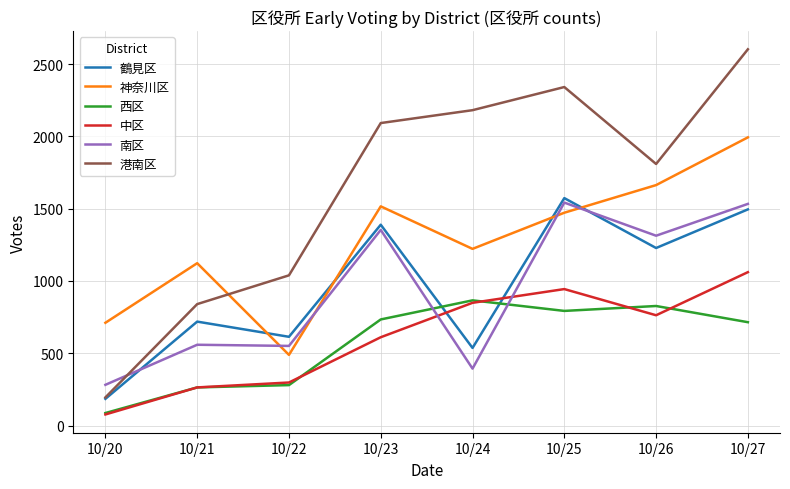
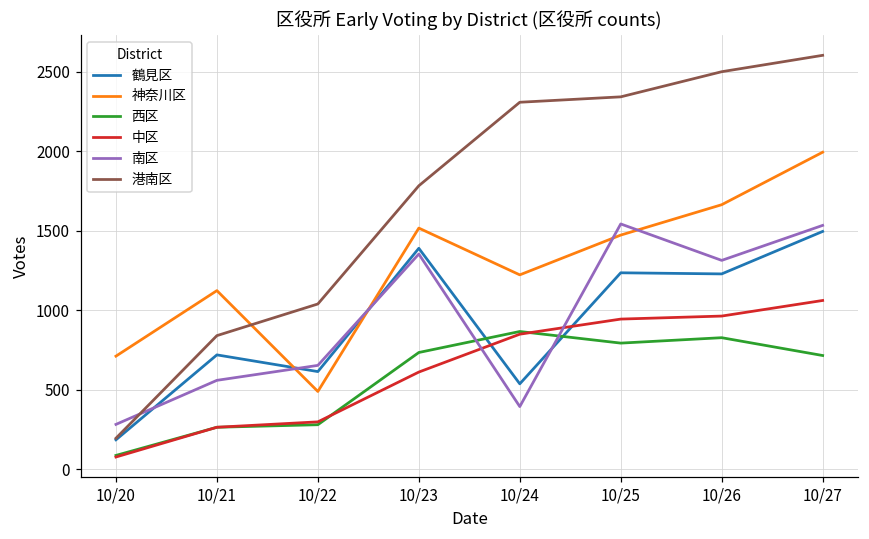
南区, 10/22: 550 -> 650
港南区, 10/23: 2090 -> 1780
港南区, 10/24: 2180 -> 2310
鶴見区, 10/25: 1570 -> 1240
中区, 10/26: 760 -> 960
港南区, 10/26: 1810 -> 2500
